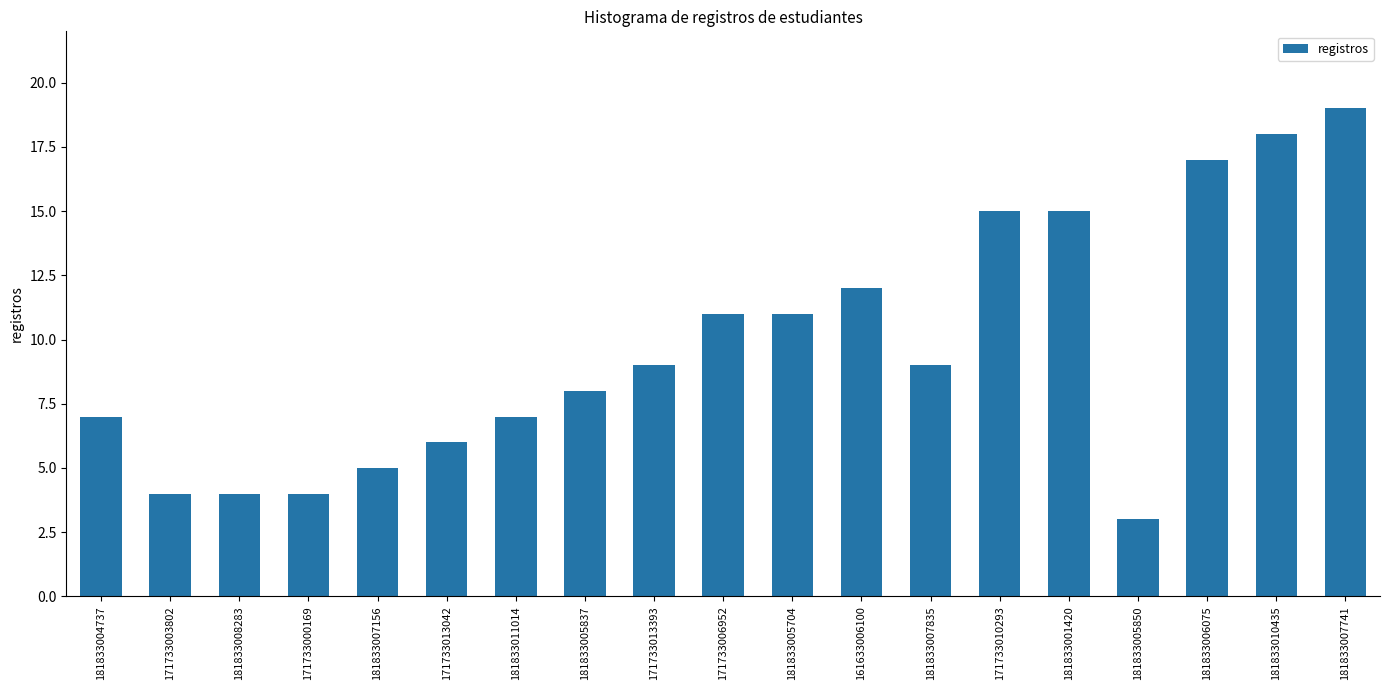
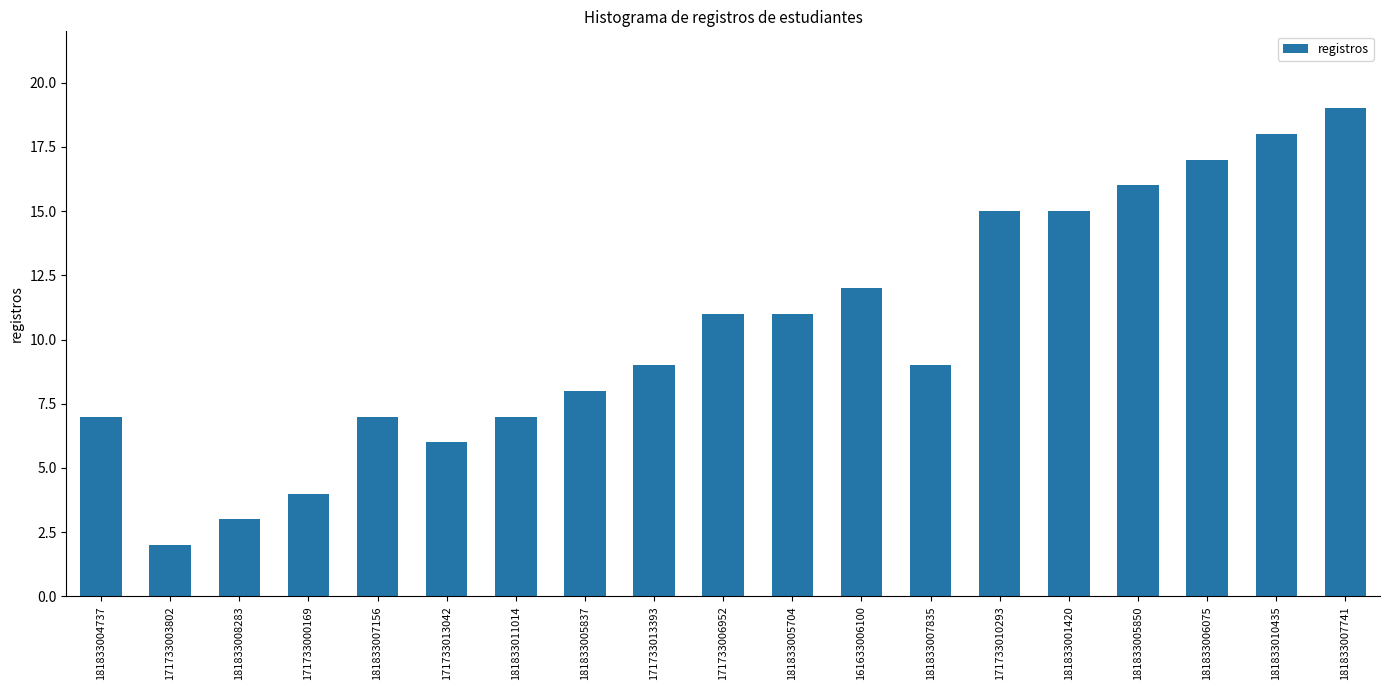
171733003802: 4 -> 2
181833008283: 4 -> 3
181833007156: 5 -> 7
181833005850: 3 -> 16
